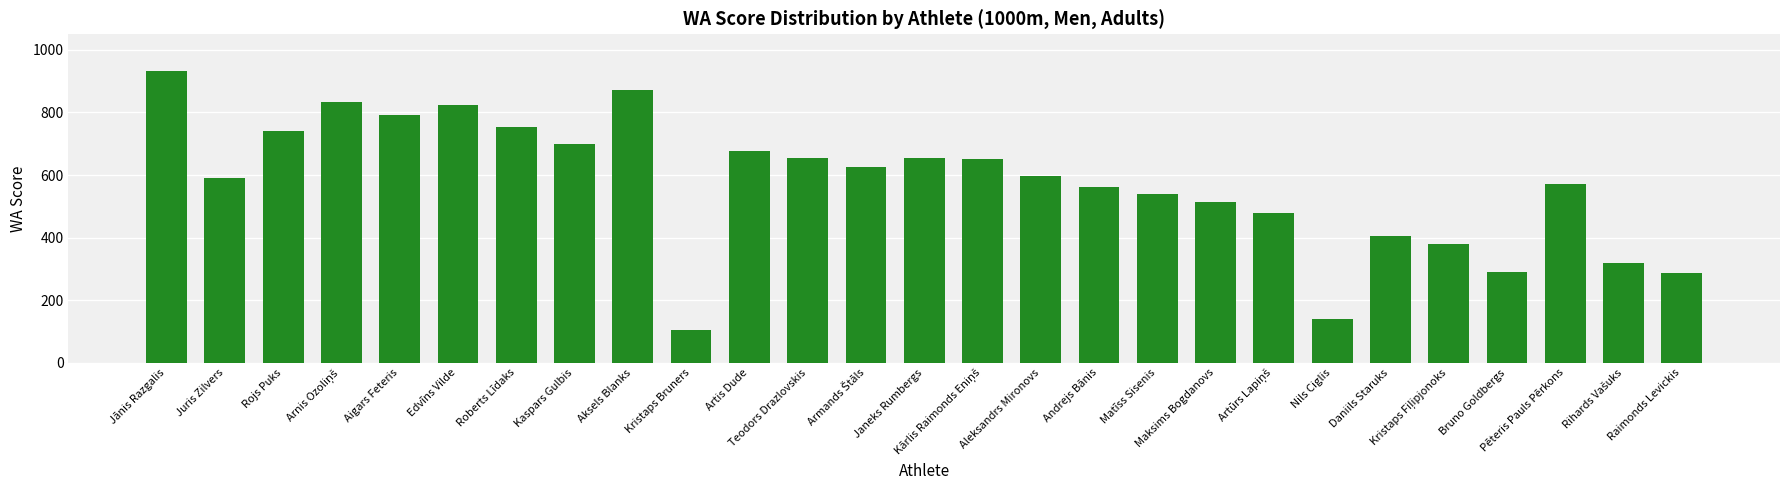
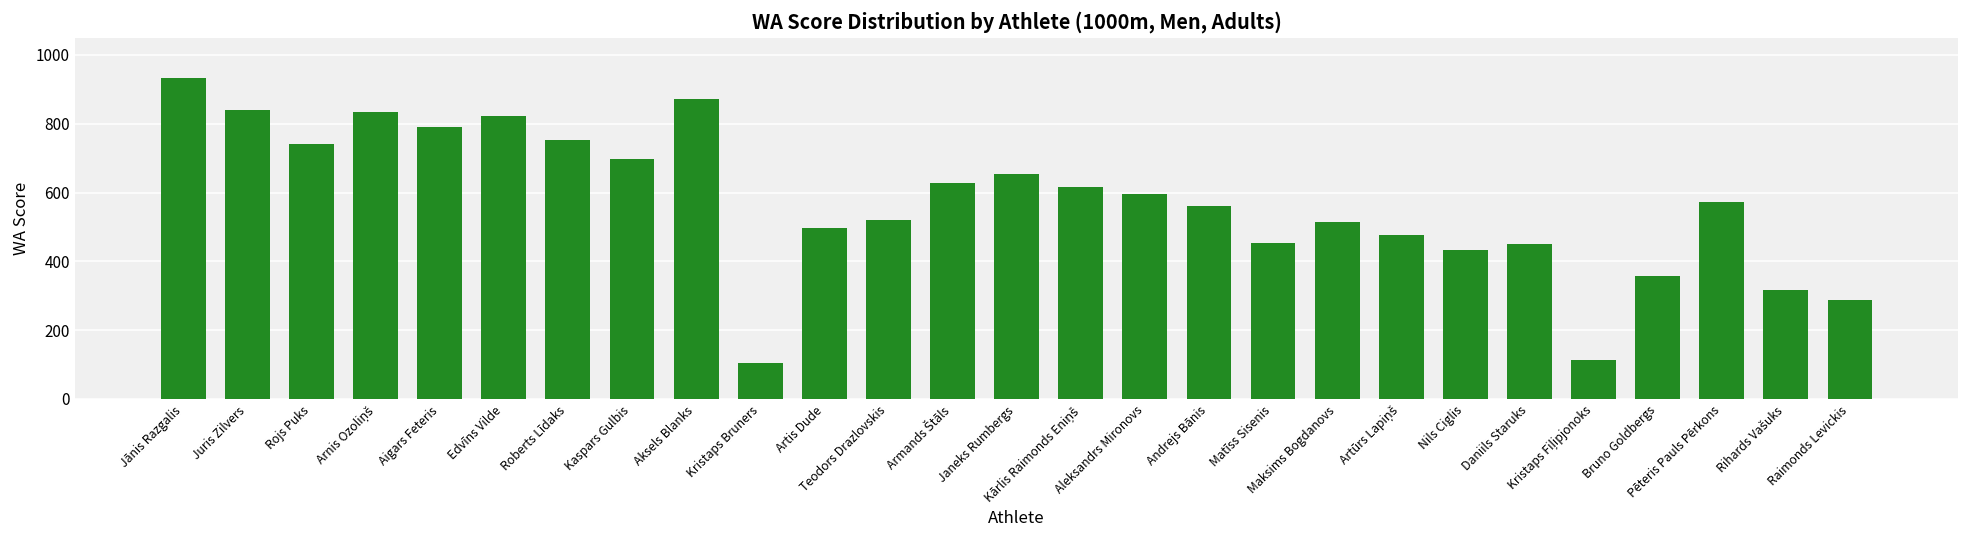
Juris Zilvers: 590 -> 840
Artis Dude: 680 -> 500
Teodors Drazlovskis: 660 -> 520
Kārlis Raimonds Eniņš: 650 -> 620
Matīss Sisenis: 540 -> 450
Nils Ciglis: 140 -> 430
Daniils Staruks: 410 -> 450
Kristaps Fiļipjonoks: 380 -> 110
Bruno Goldbergs: 290 -> 360
